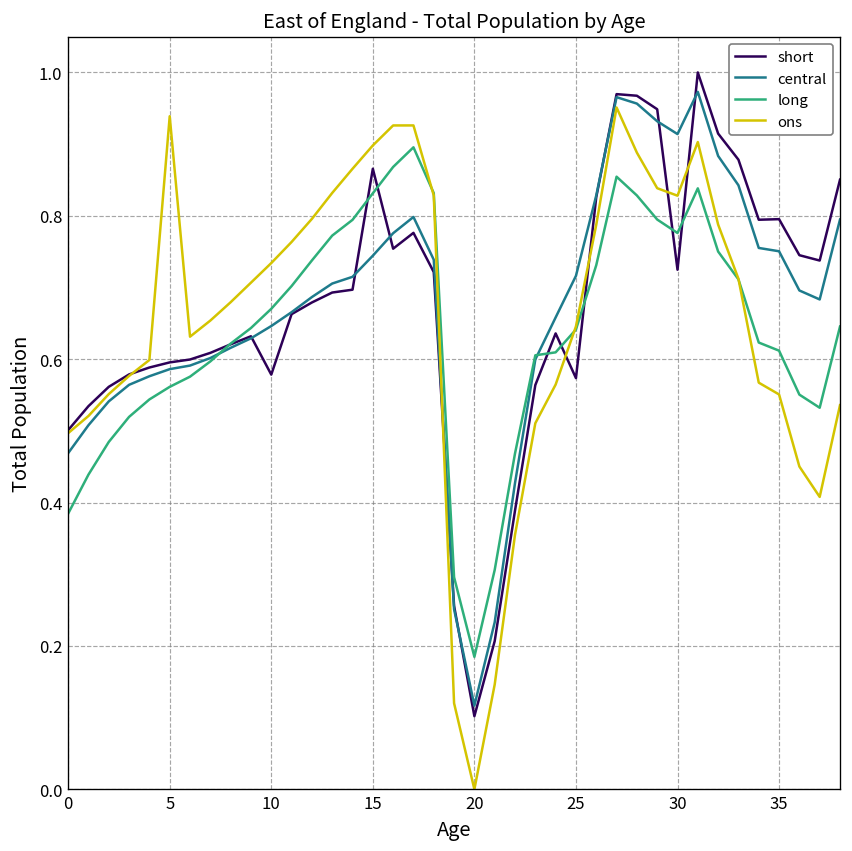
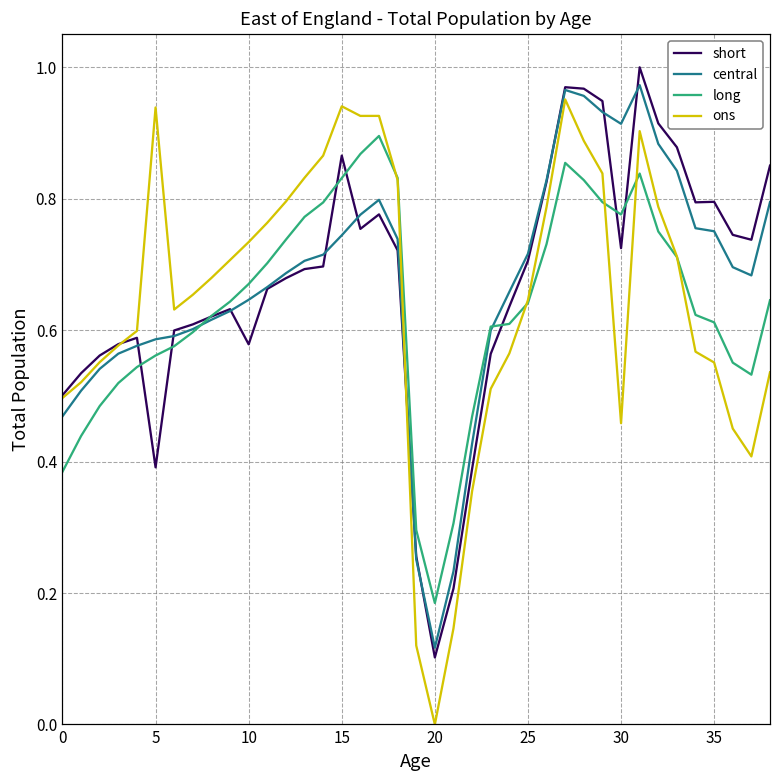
short, 5: 0.60 -> 0.39
ons, 15: 0.90 -> 0.94
short, 25: 0.57 -> 0.71
ons, 30: 0.83 -> 0.46
